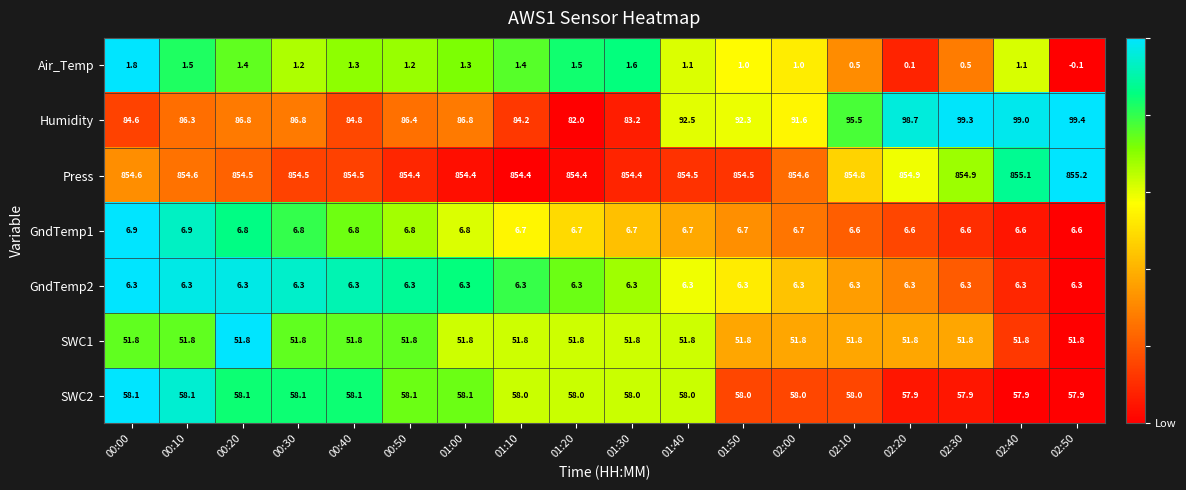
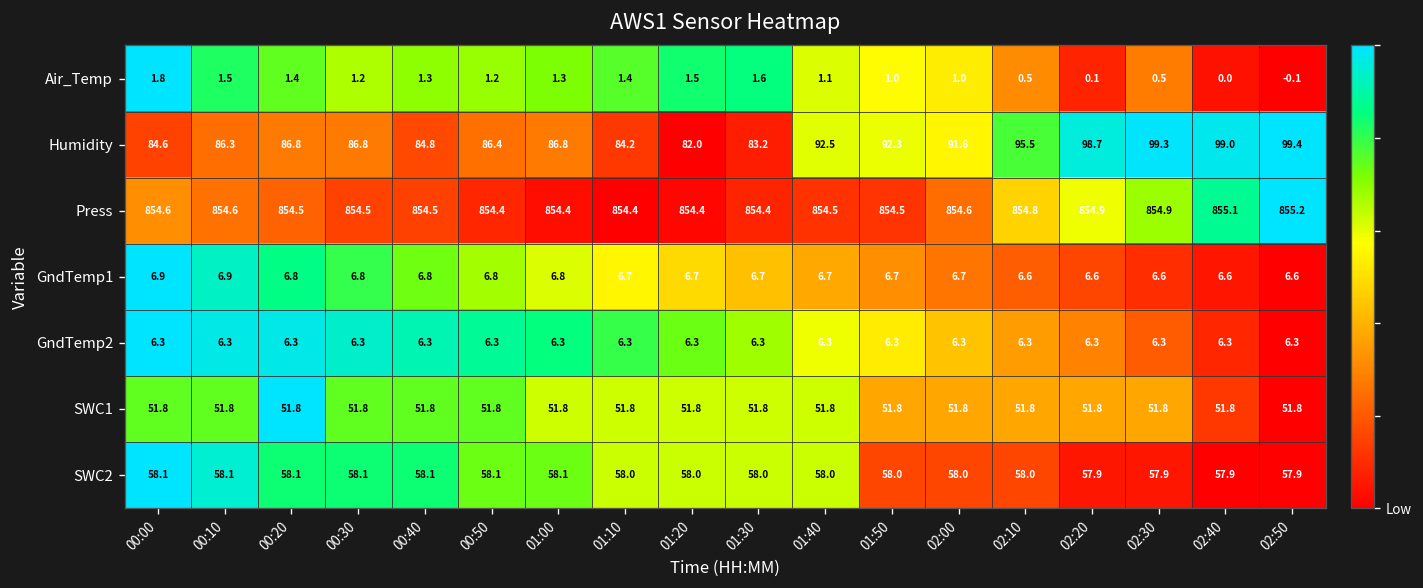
Air_Temp, 02:40: 1.1 -> 0.0
